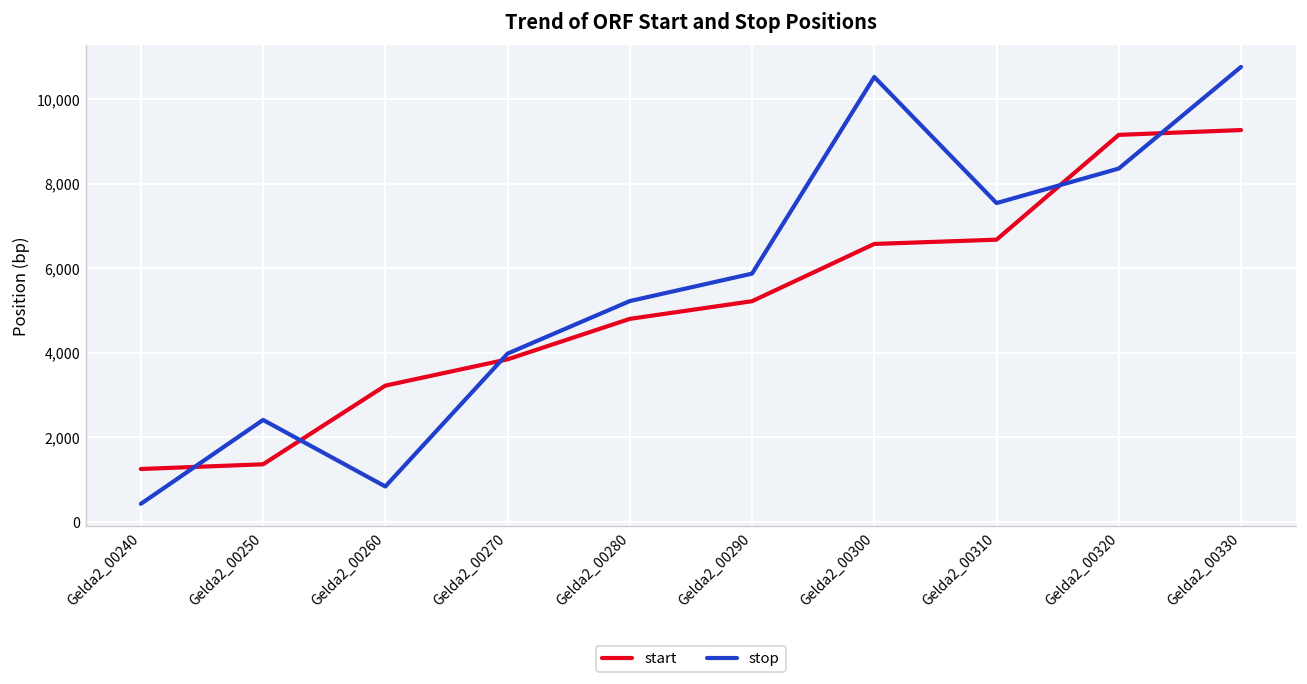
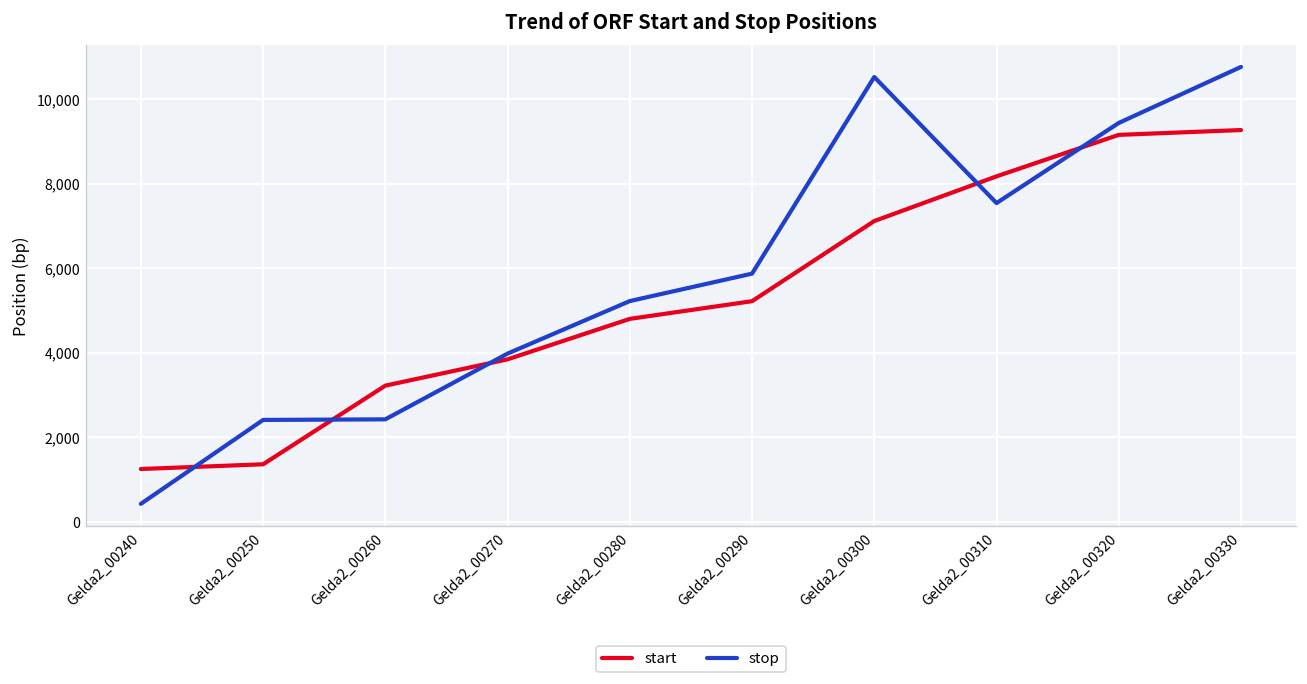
stop, Gelda2_00260: 800 -> 2,400
start, Gelda2_00300: 6,600 -> 7,100
start, Gelda2_00310: 6,700 -> 8,200
stop, Gelda2_00320: 8,400 -> 9,400
